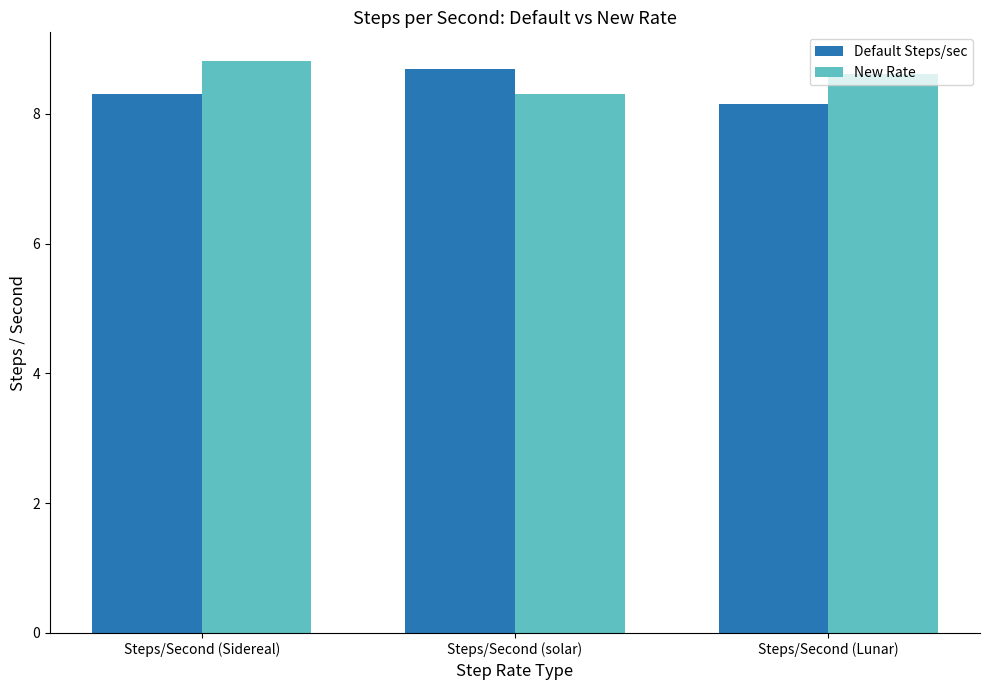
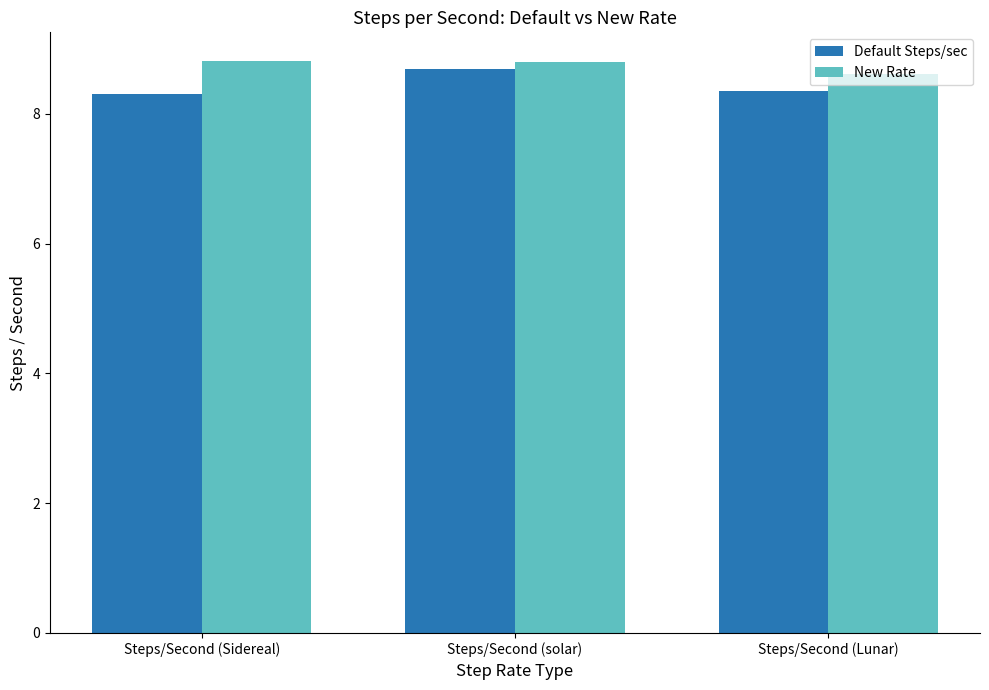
New Rate, Steps/Second (solar): 8.3 -> 8.8
Default Steps/sec, Steps/Second (Lunar): 8.2 -> 8.4
